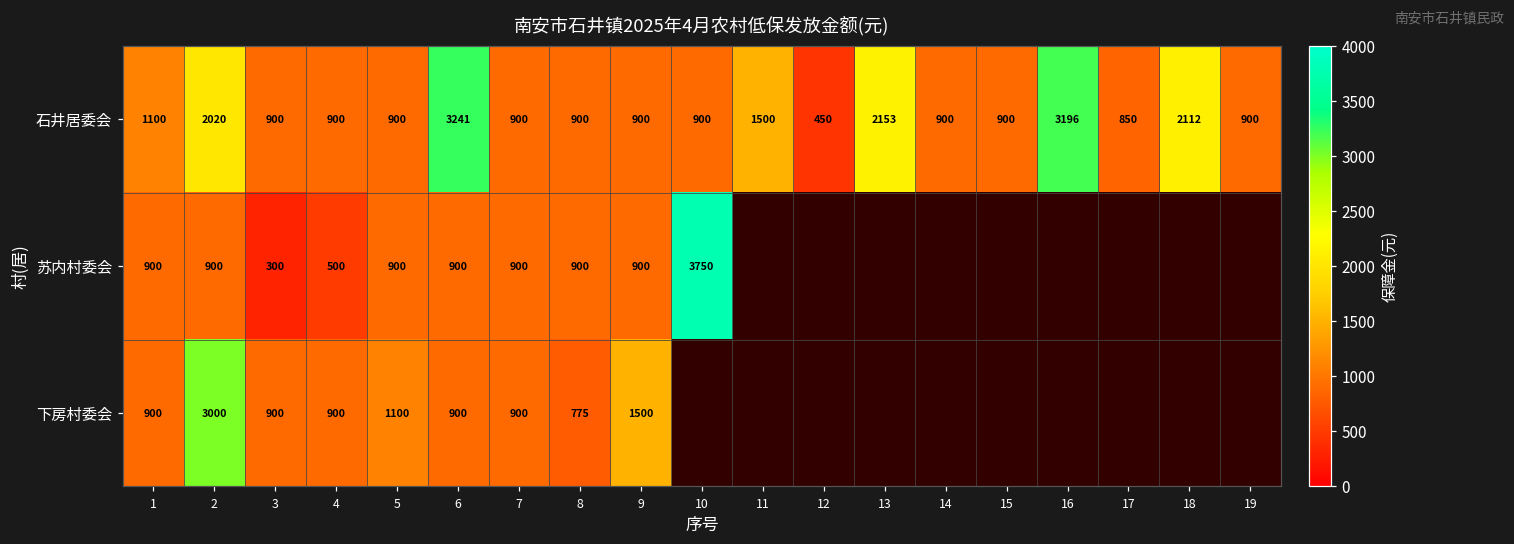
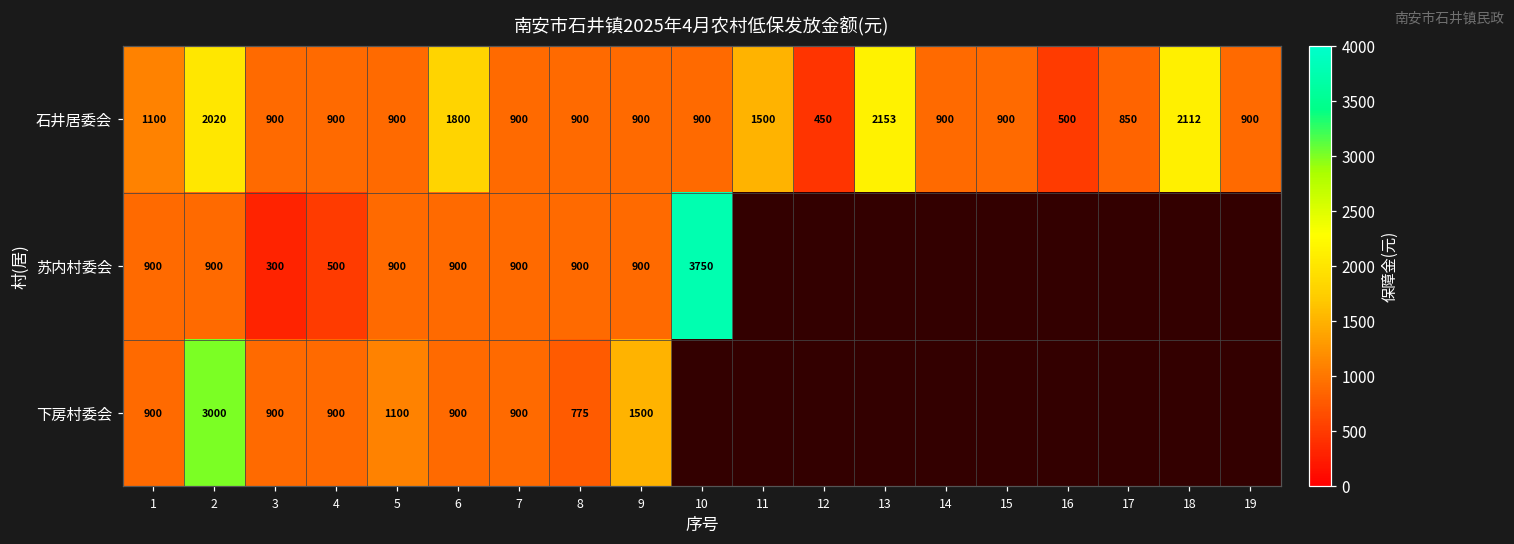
石井居委会, 6: 3241 -> 1800
石井居委会, 16: 3196 -> 500
